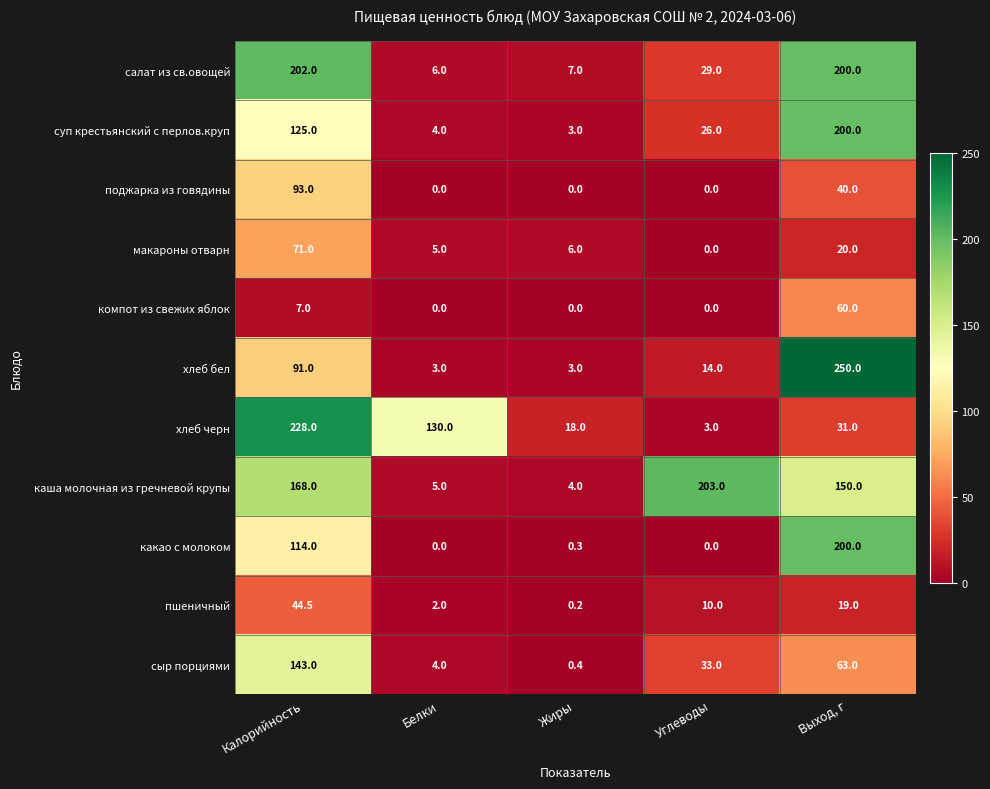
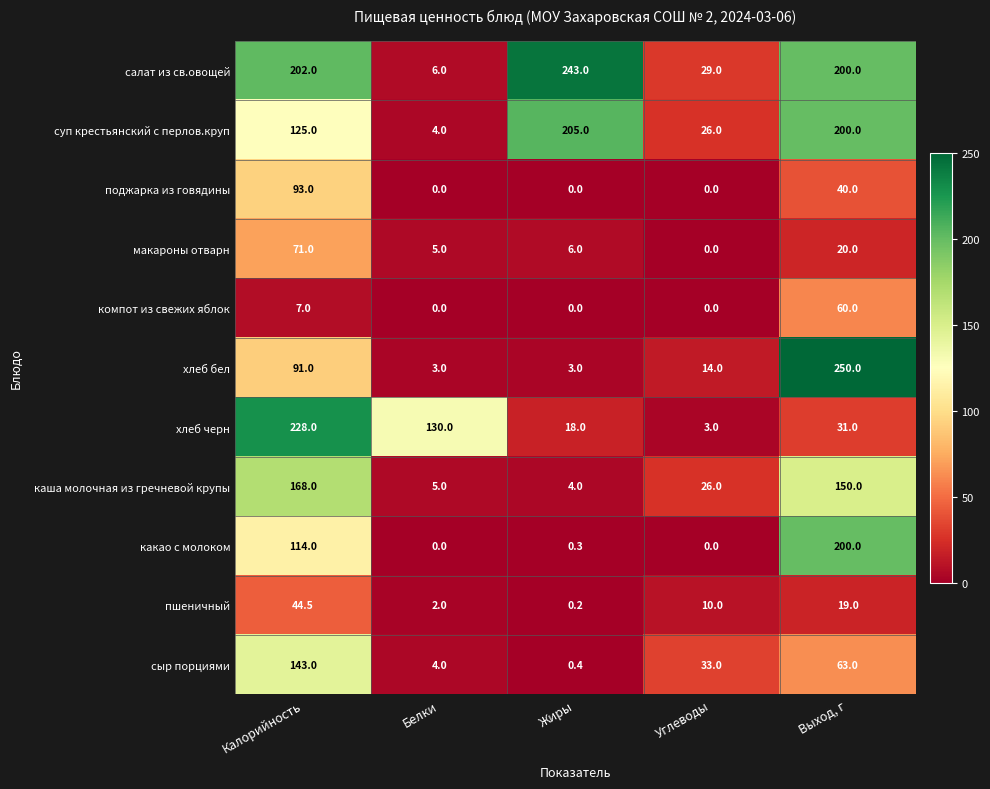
салат из св.овощей, Жиры: 7.0 -> 243.0
суп крестьянский с перлов.круп, Жиры: 3.0 -> 205.0
каша молочная из гречневой крупы, Углеводы: 203.0 -> 26.0
